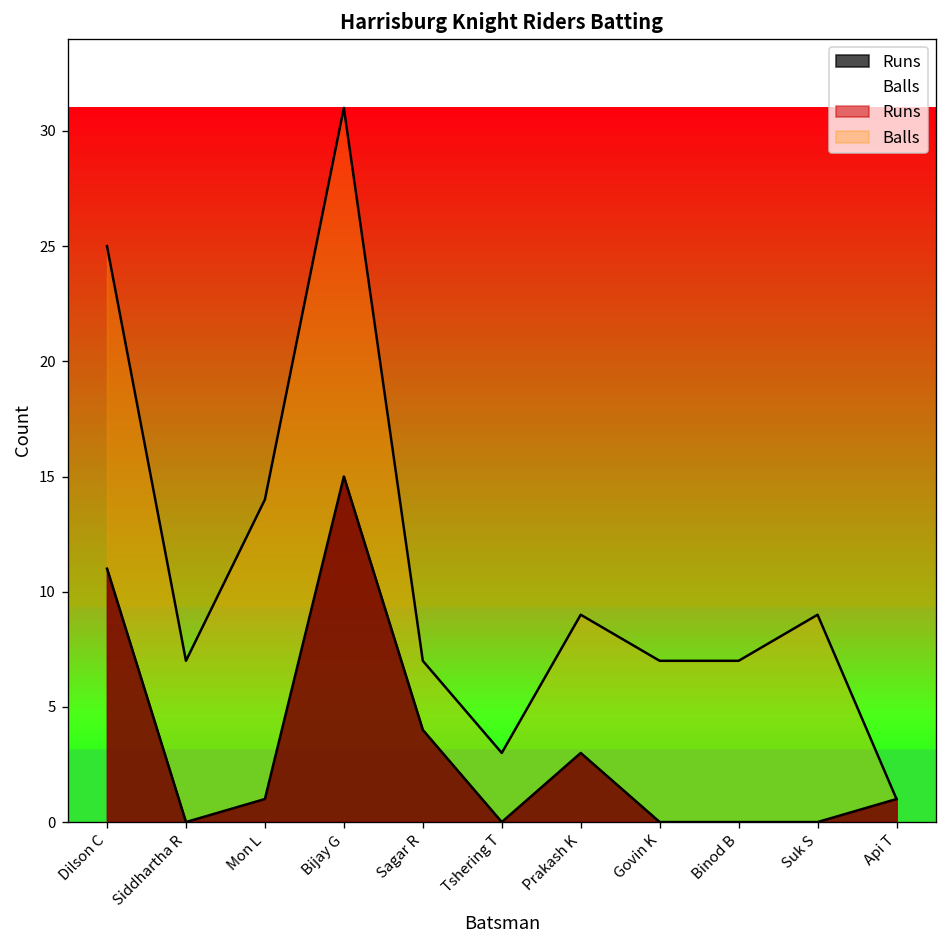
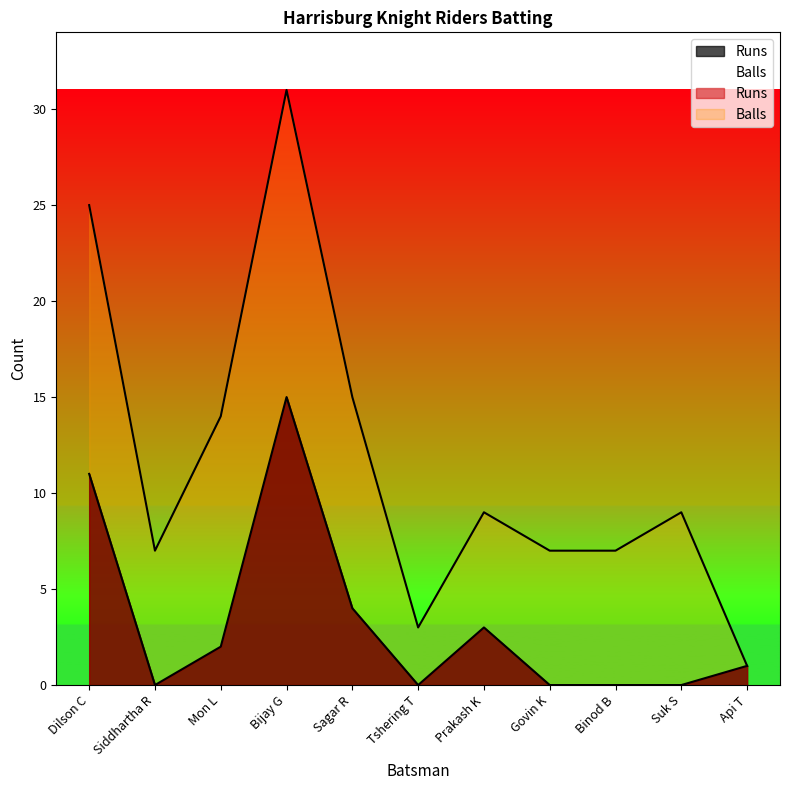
Runs, Mon L: 1 -> 2
Balls, Sagar R: 7 -> 15
